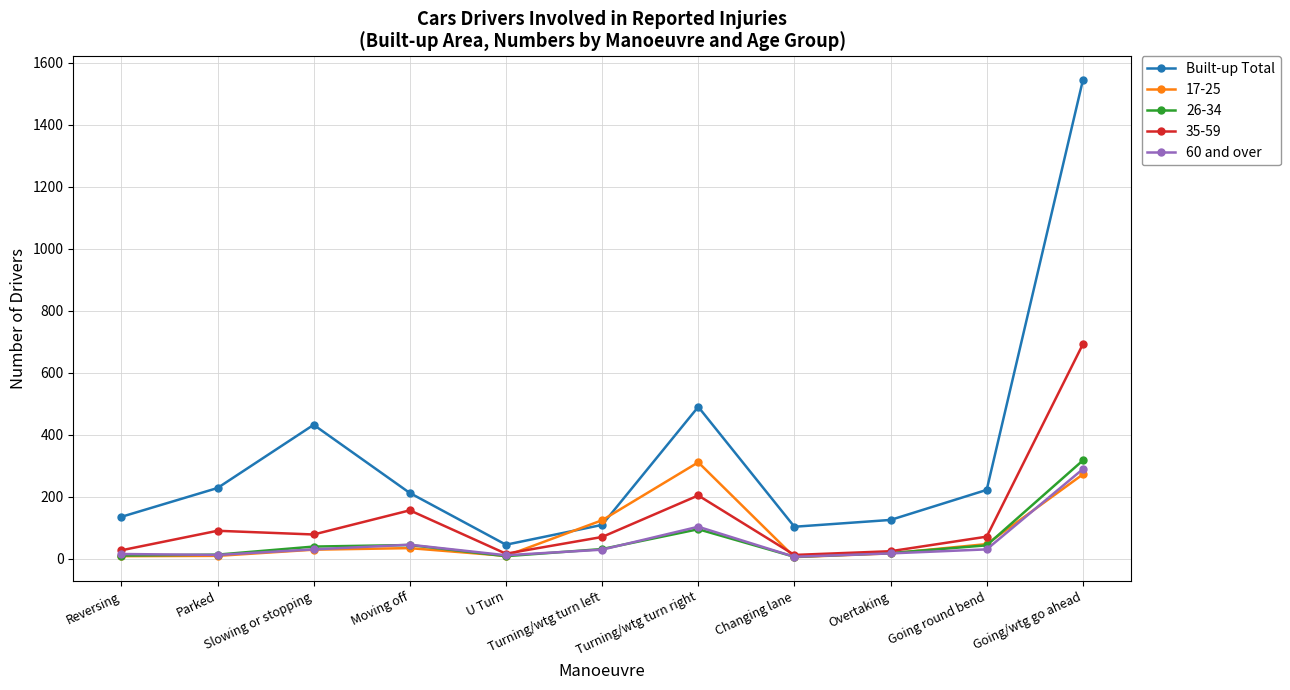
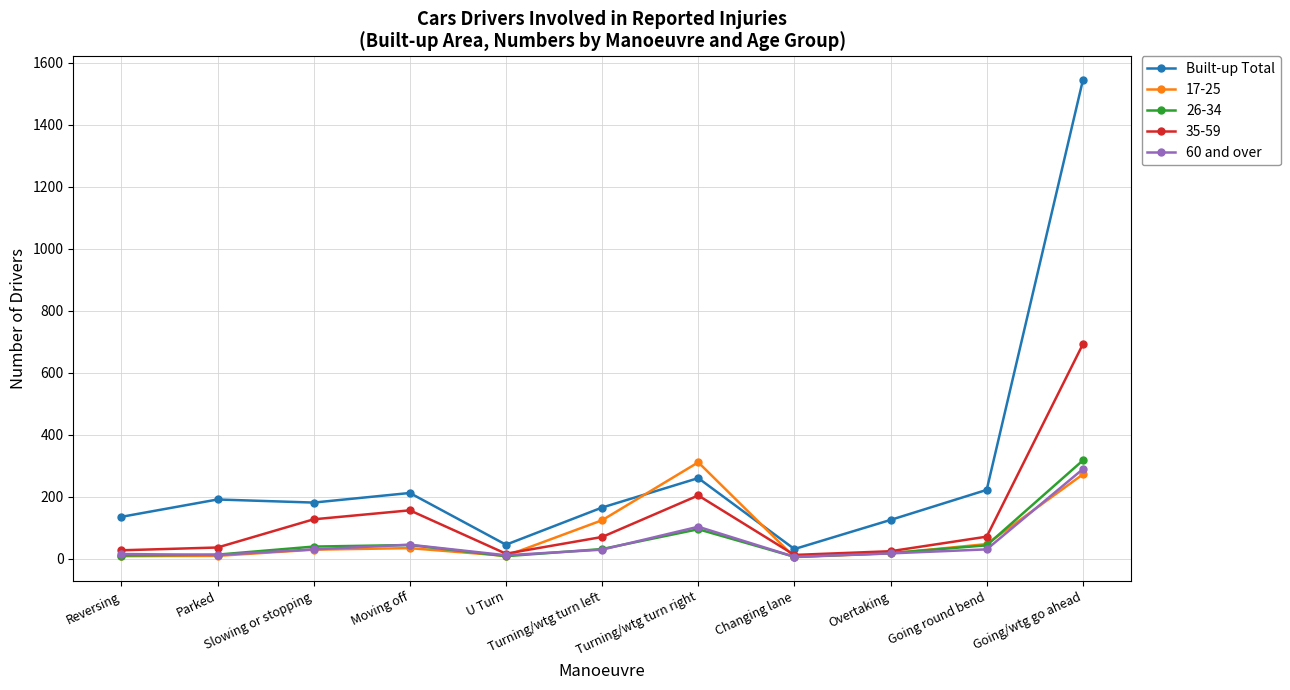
Built-up Total, Parked: 230 -> 190
35-59, Parked: 90 -> 40
Built-up Total, Slowing or stopping: 430 -> 180
35-59, Slowing or stopping: 80 -> 130
Built-up Total, Turning/wtg turn left: 110 -> 170
Built-up Total, Turning/wtg turn right: 490 -> 260
Built-up Total, Changing lane: 100 -> 30
